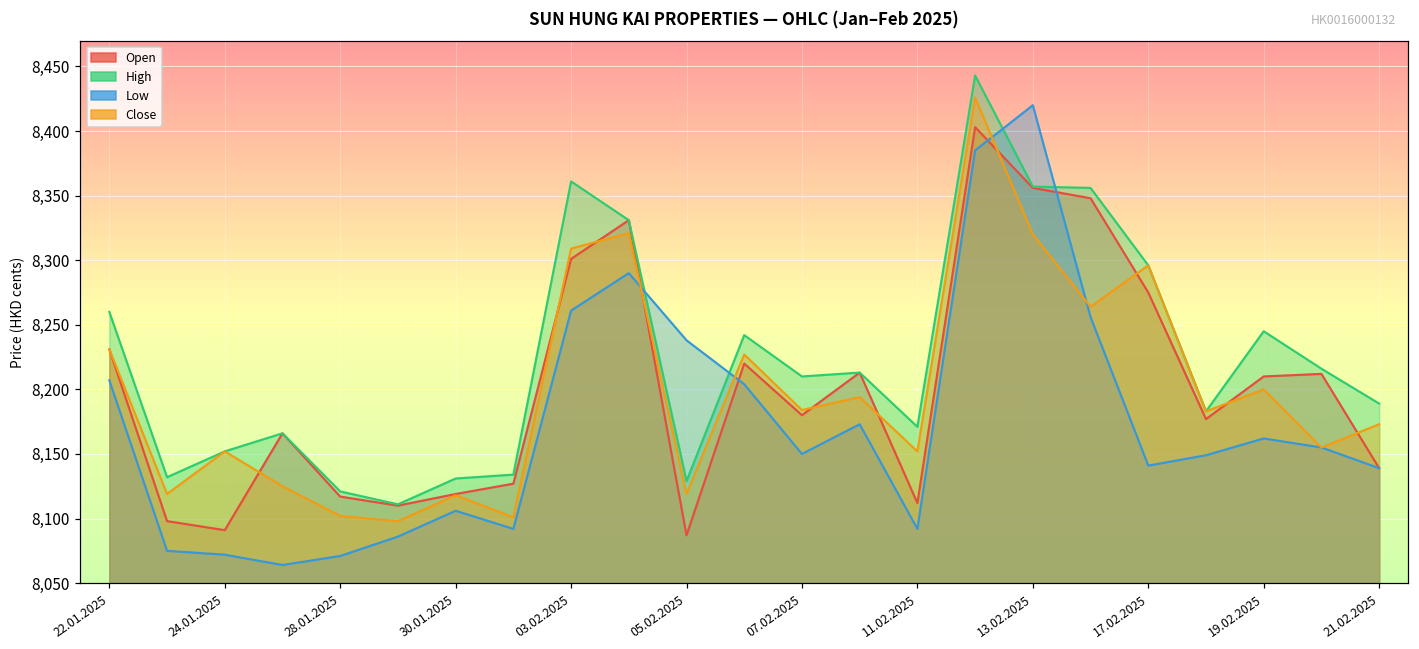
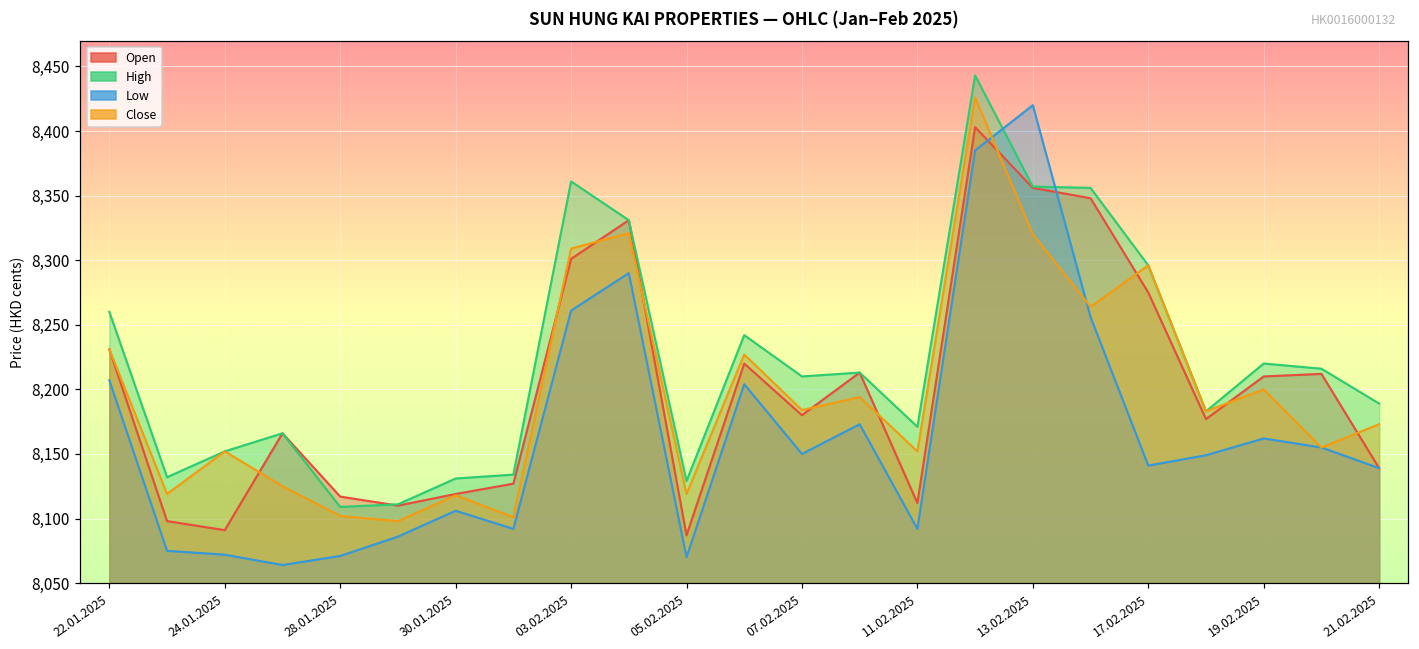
High, 28.01.2025: 8,121 -> 8,109
Low, 05.02.2025: 8,238 -> 8,070
High, 19.02.2025: 8,245 -> 8,220
